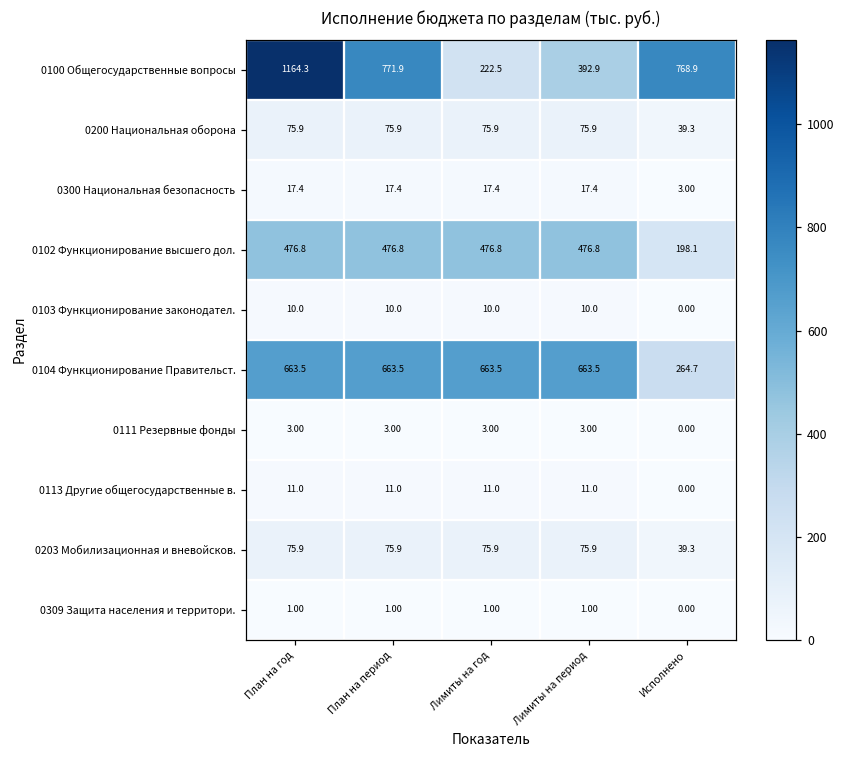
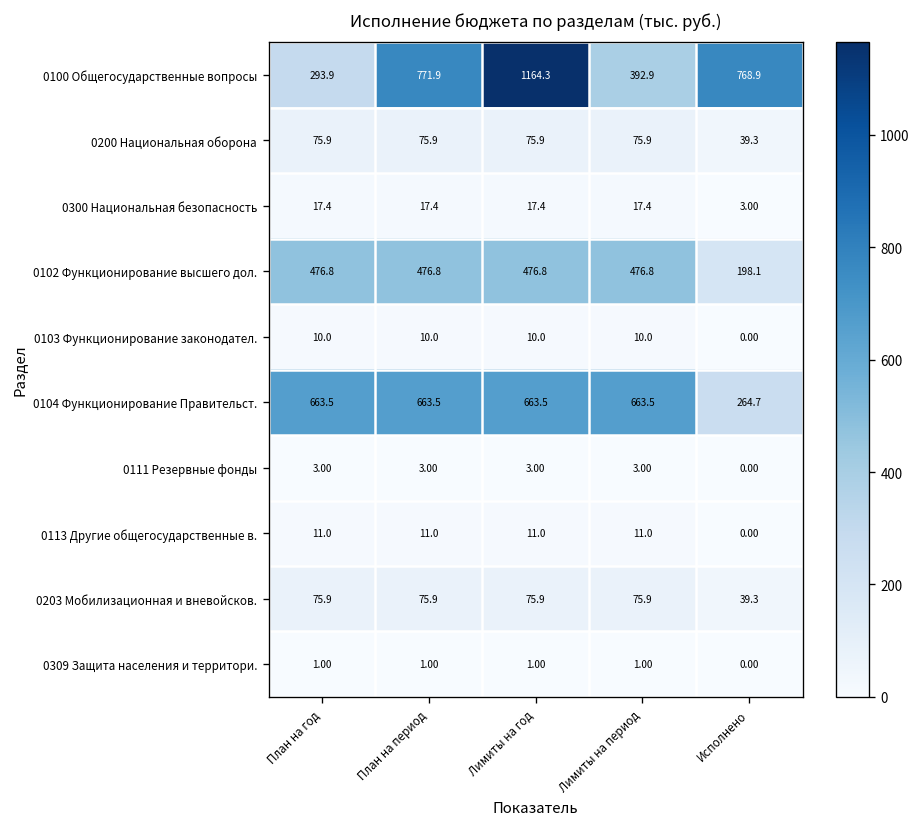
0100 Общегосударственные вопросы, План на год: 1164.3 -> 293.9
0100 Общегосударственные вопросы, Лимиты на год: 222.5 -> 1164.3
